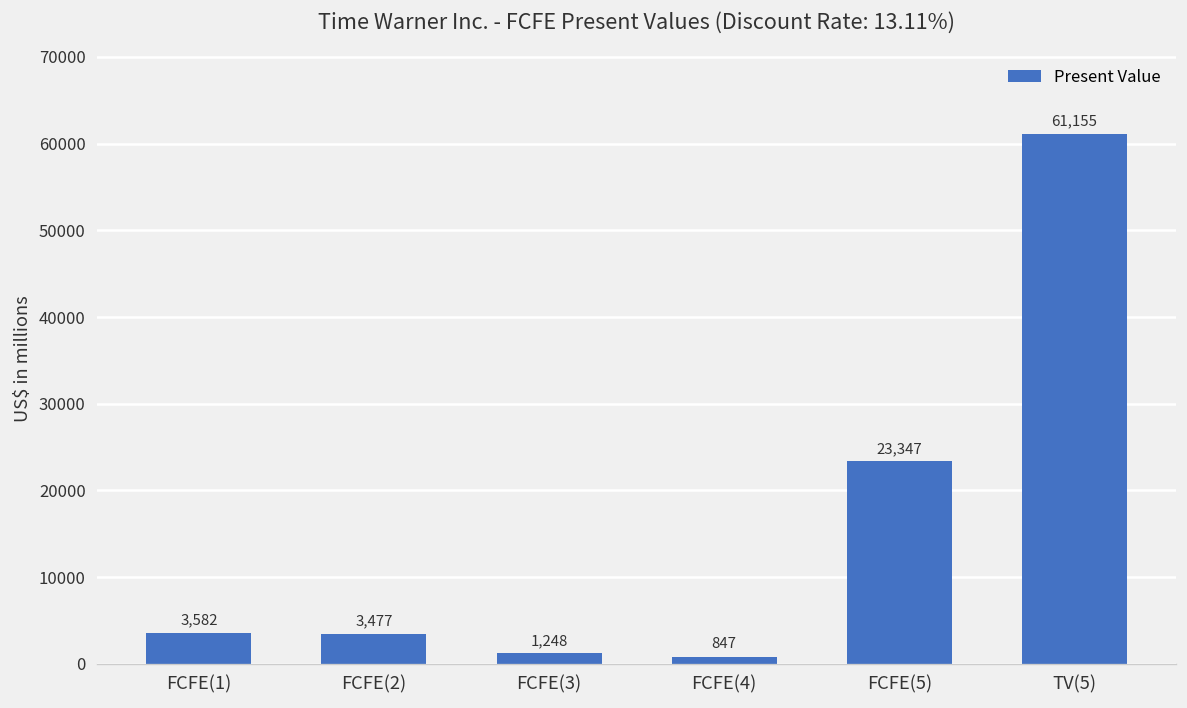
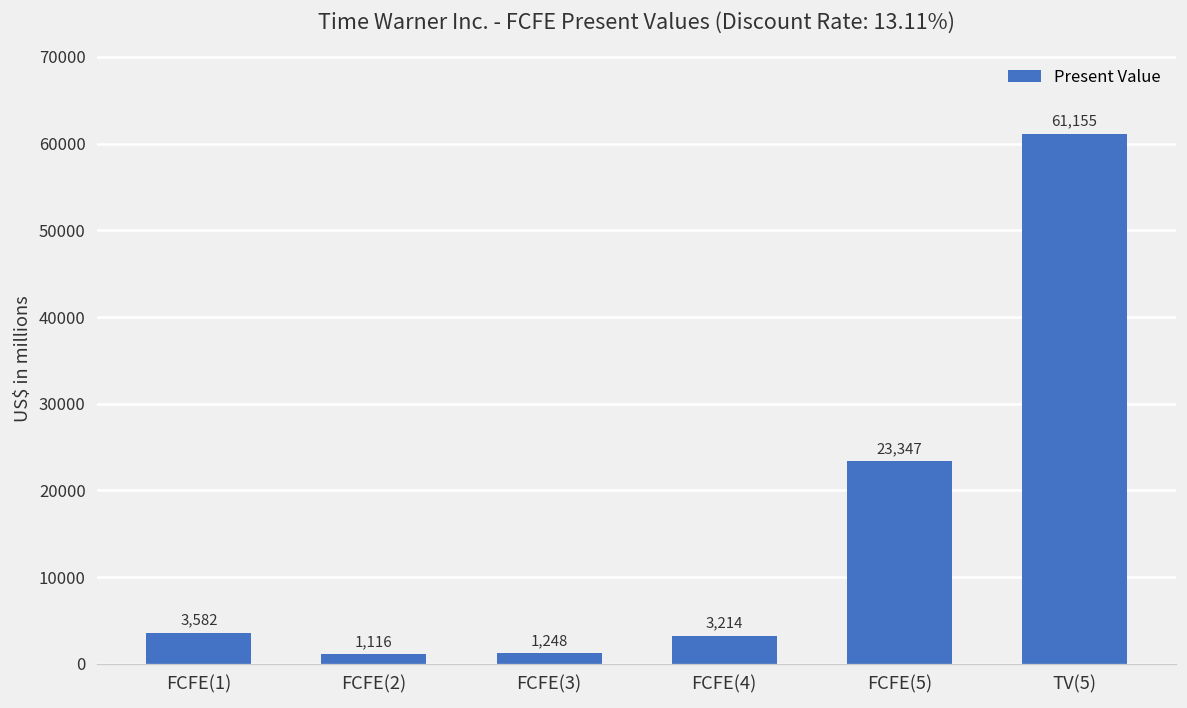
FCFE(2): 3,477 -> 1,116
FCFE(4): 847 -> 3,214
